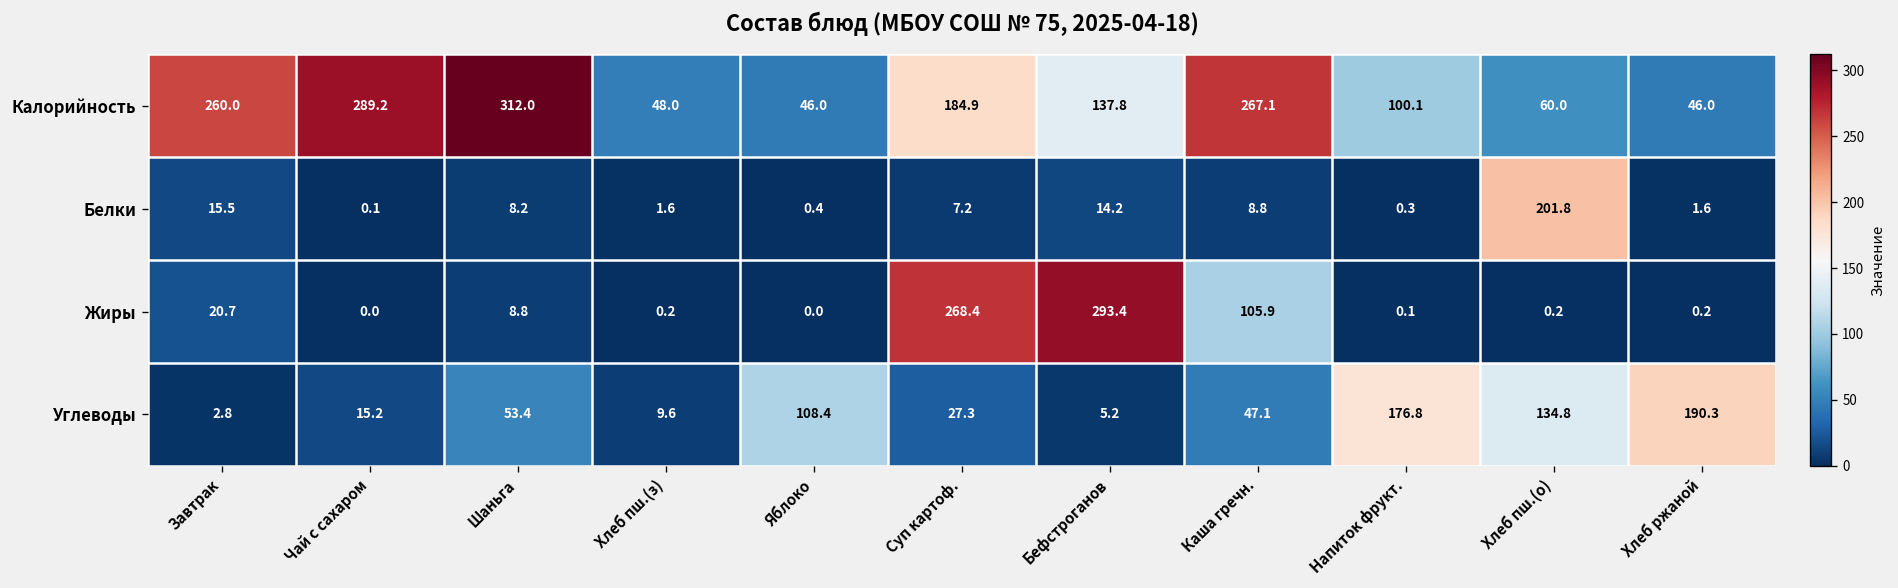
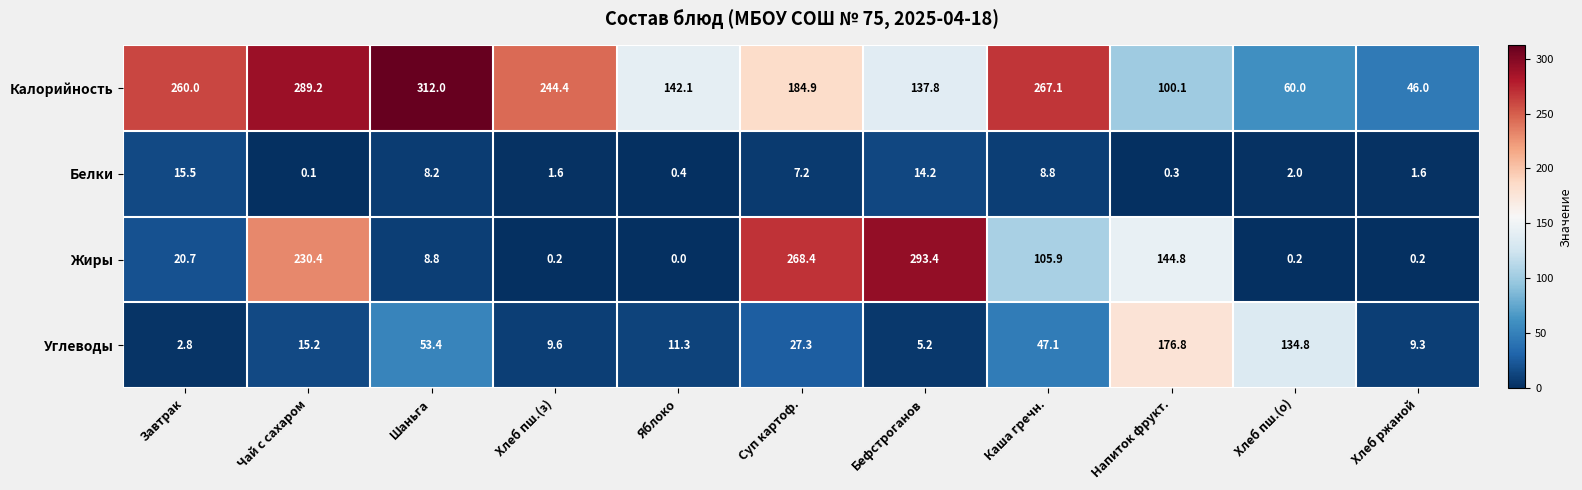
Калорийность, Хлеб пш.(з): 48.0 -> 244.4
Калорийность, Яблоко: 46.0 -> 142.1
Белки, Хлеб пш.(о): 201.8 -> 2.0
Жиры, Чай с сахаром: 0.0 -> 230.4
Жиры, Напиток фрукт.: 0.1 -> 144.8
Углеводы, Яблоко: 108.4 -> 11.3
Углеводы, Хлеб ржаной: 190.3 -> 9.3
